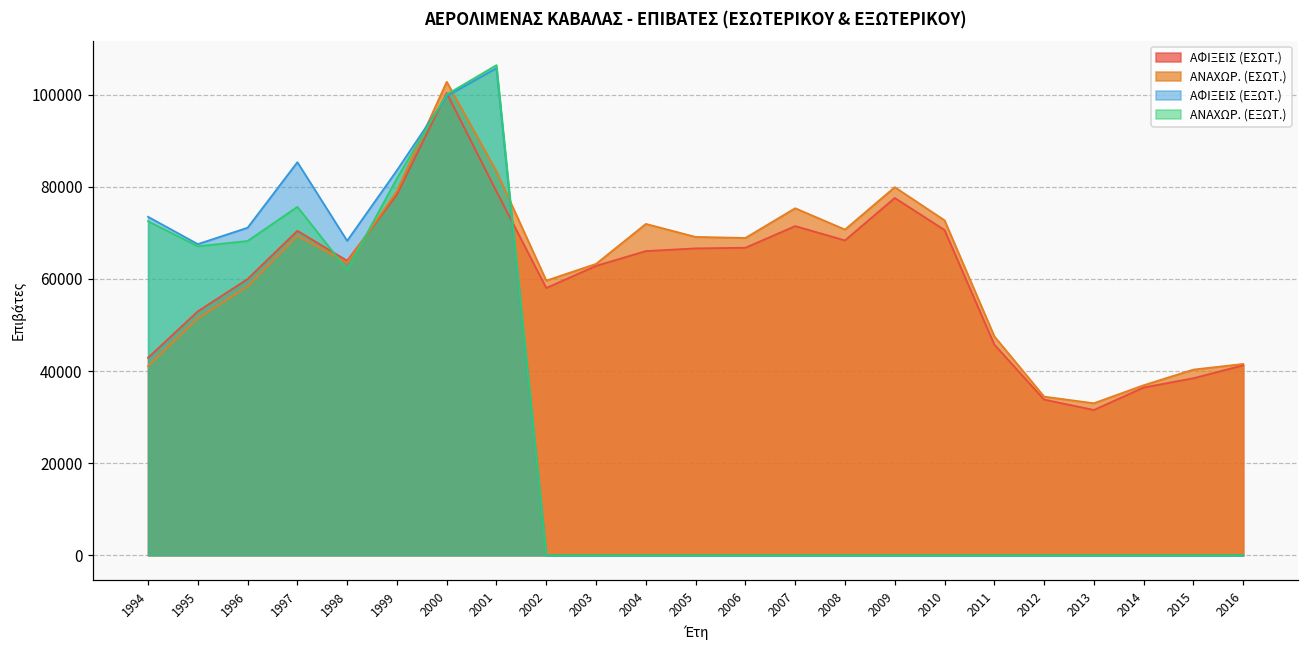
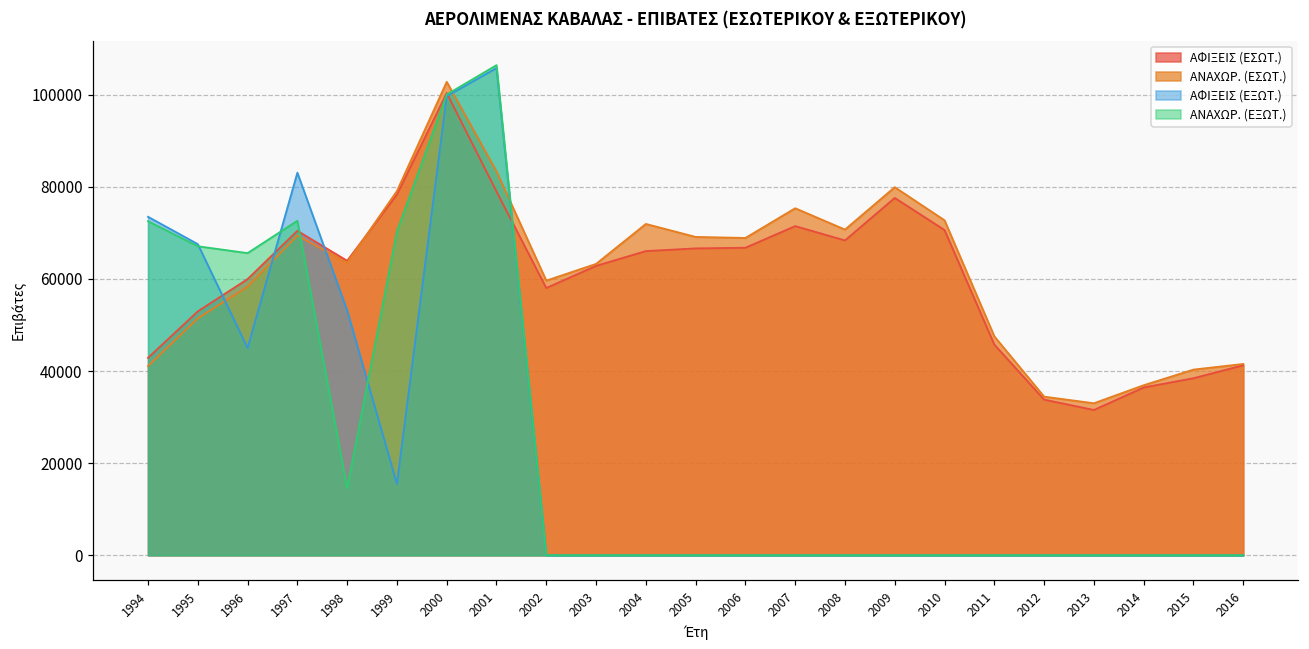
ΑΦΙΞΕΙΣ (ΕΞΩΤ.), 1996: 71000 -> 45000
ΑΝΑΧΩΡ. (ΕΞΩΤ.), 1996: 68000 -> 66000
ΑΦΙΞΕΙΣ (ΕΞΩΤ.), 1997: 85000 -> 83000
ΑΝΑΧΩΡ. (ΕΞΩΤ.), 1997: 76000 -> 73000
ΑΦΙΞΕΙΣ (ΕΞΩΤ.), 1998: 68000 -> 53000
ΑΝΑΧΩΡ. (ΕΞΩΤ.), 1998: 62000 -> 15000
ΑΦΙΞΕΙΣ (ΕΞΩΤ.), 1999: 84000 -> 15000
ΑΝΑΧΩΡ. (ΕΞΩΤ.), 1999: 82000 -> 70000
